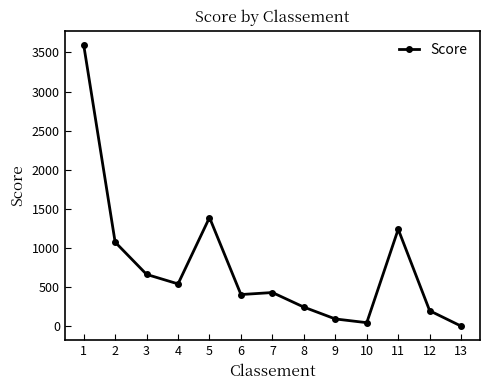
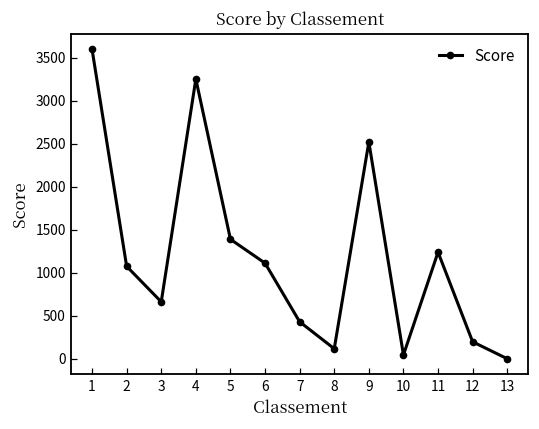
4: 500 -> 3300
6: 400 -> 1100
8: 200 -> 100
9: 100 -> 2500
